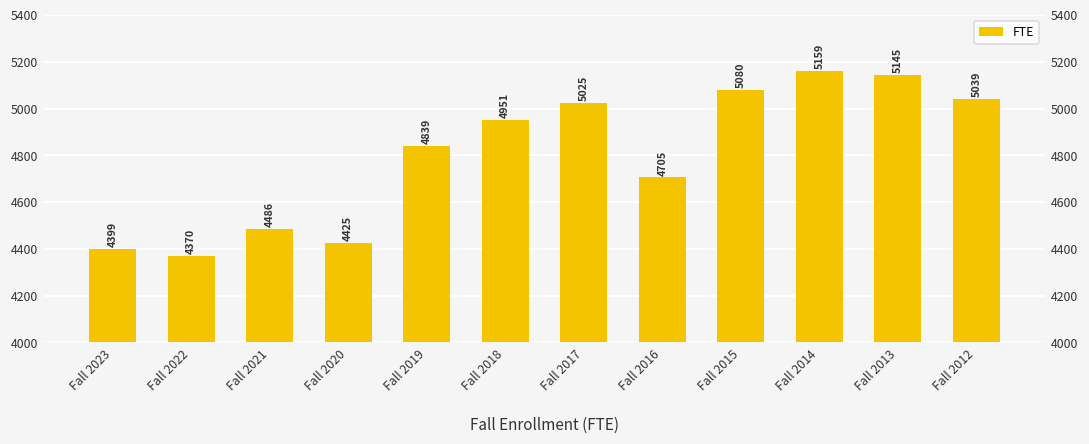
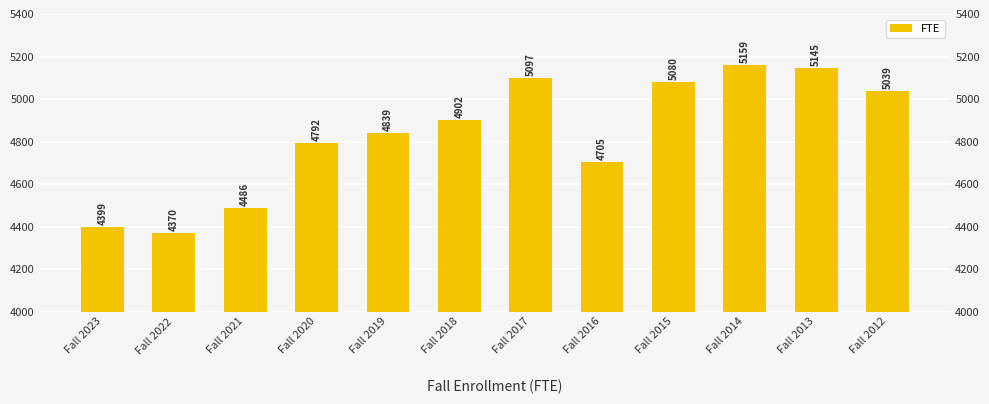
Fall 2020: 4425 -> 4792
Fall 2018: 4951 -> 4902
Fall 2017: 5025 -> 5097
